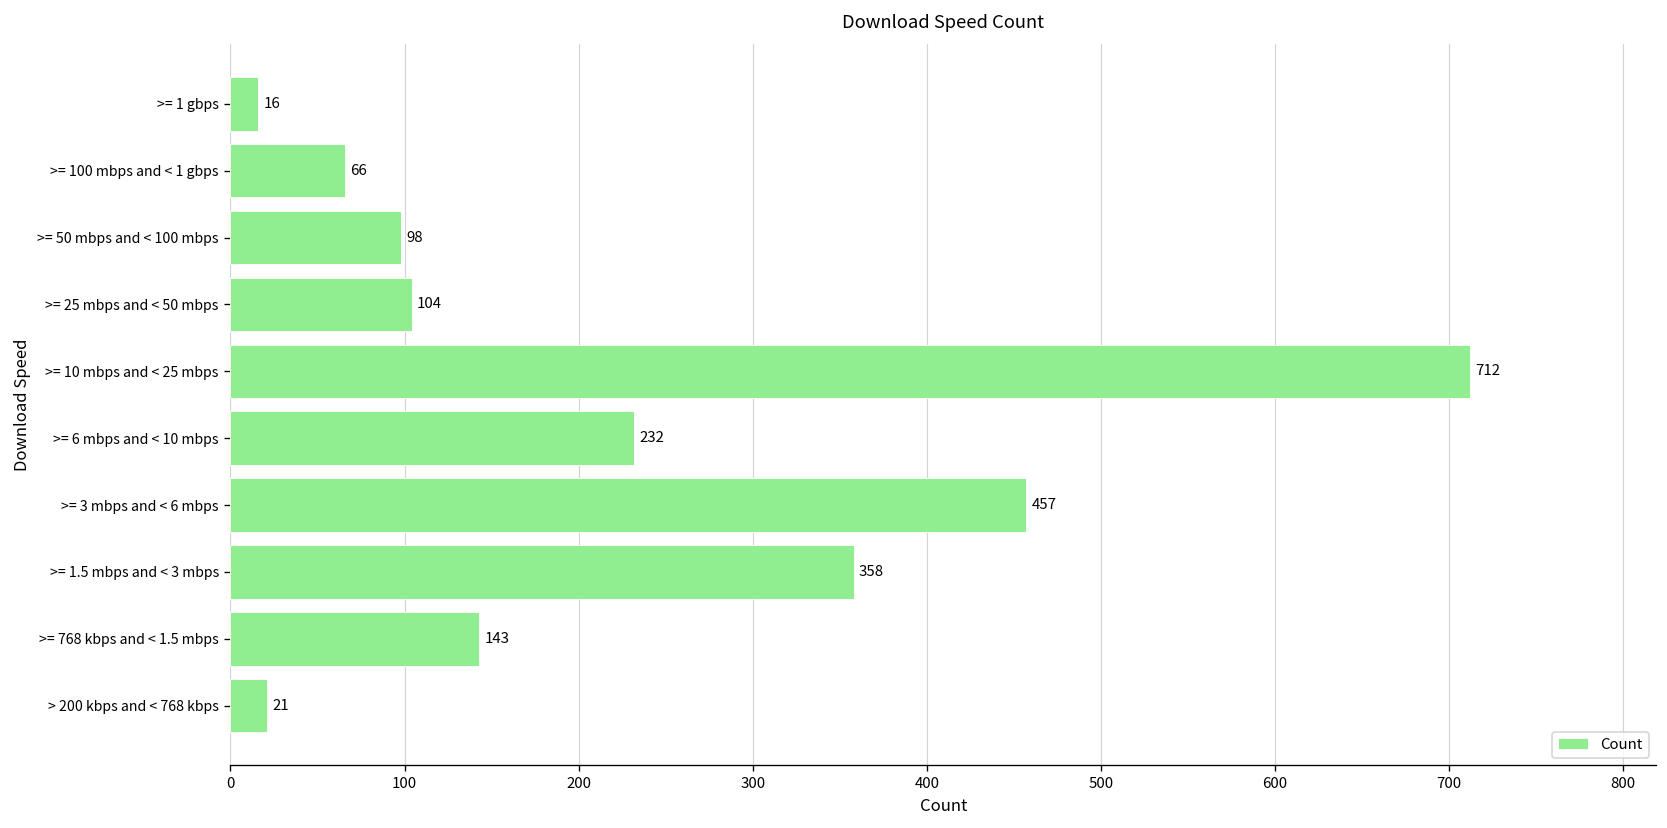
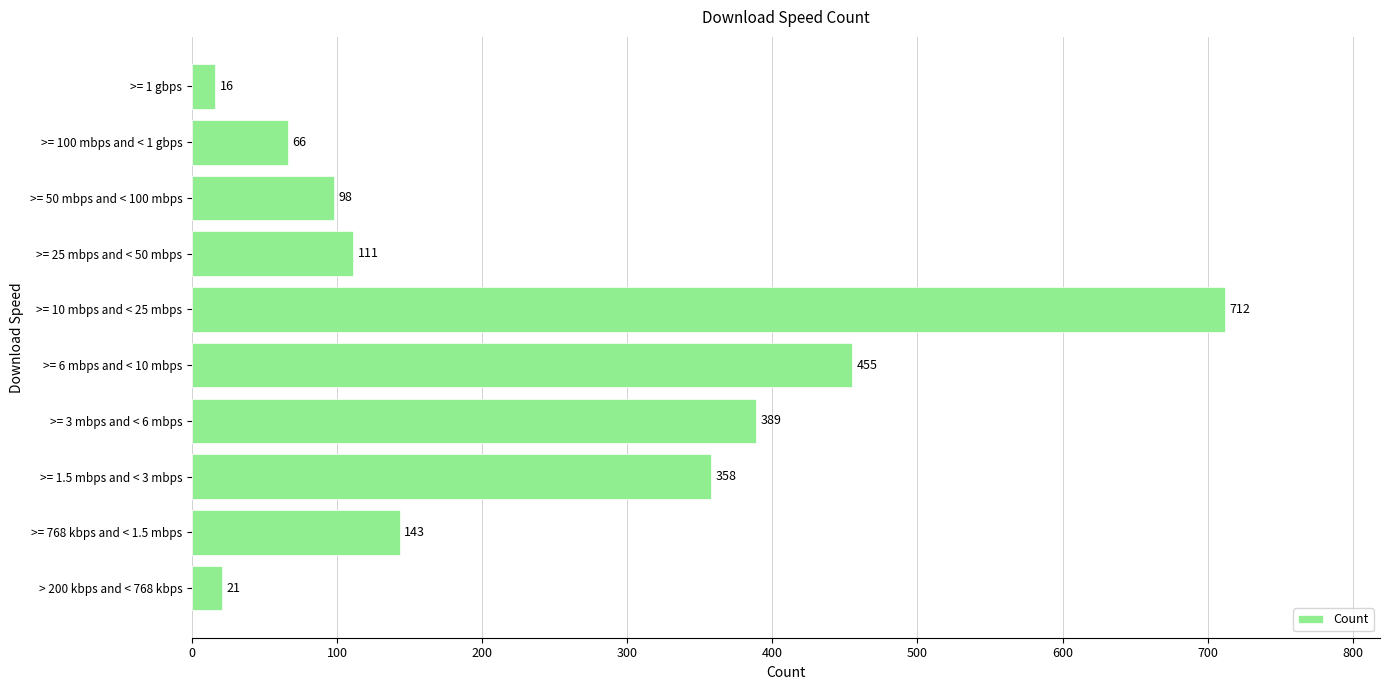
>= 25 mbps and < 50 mbps: 104 -> 111
>= 6 mbps and < 10 mbps: 232 -> 455
>= 3 mbps and < 6 mbps: 457 -> 389
